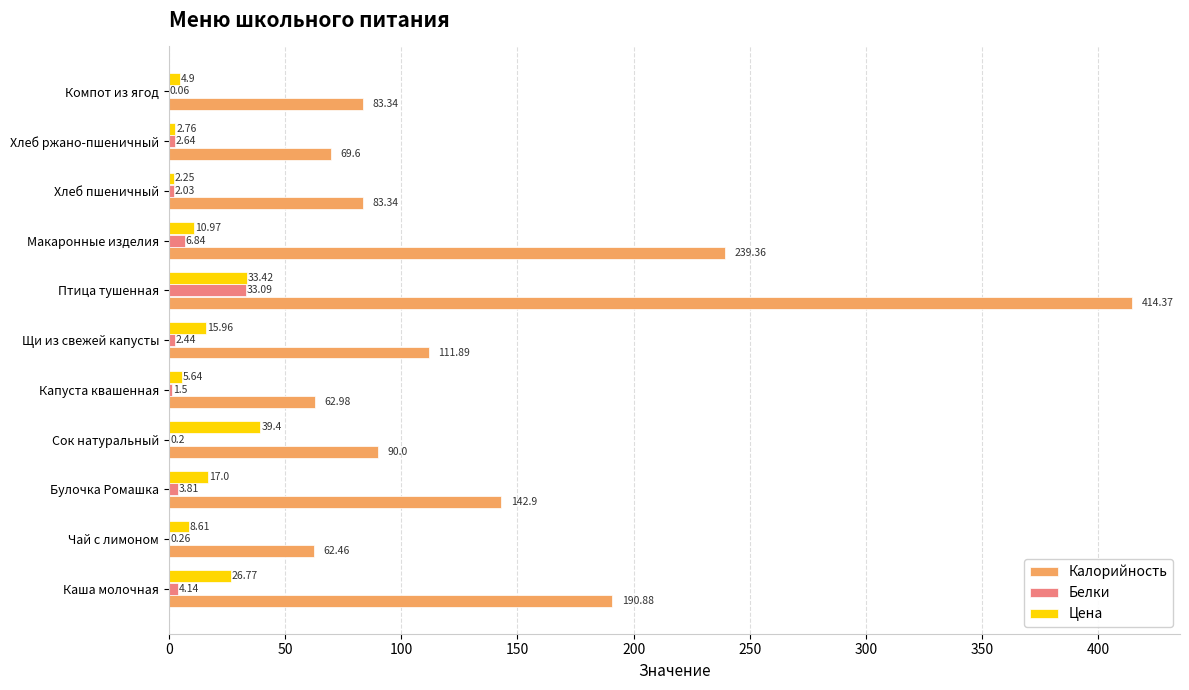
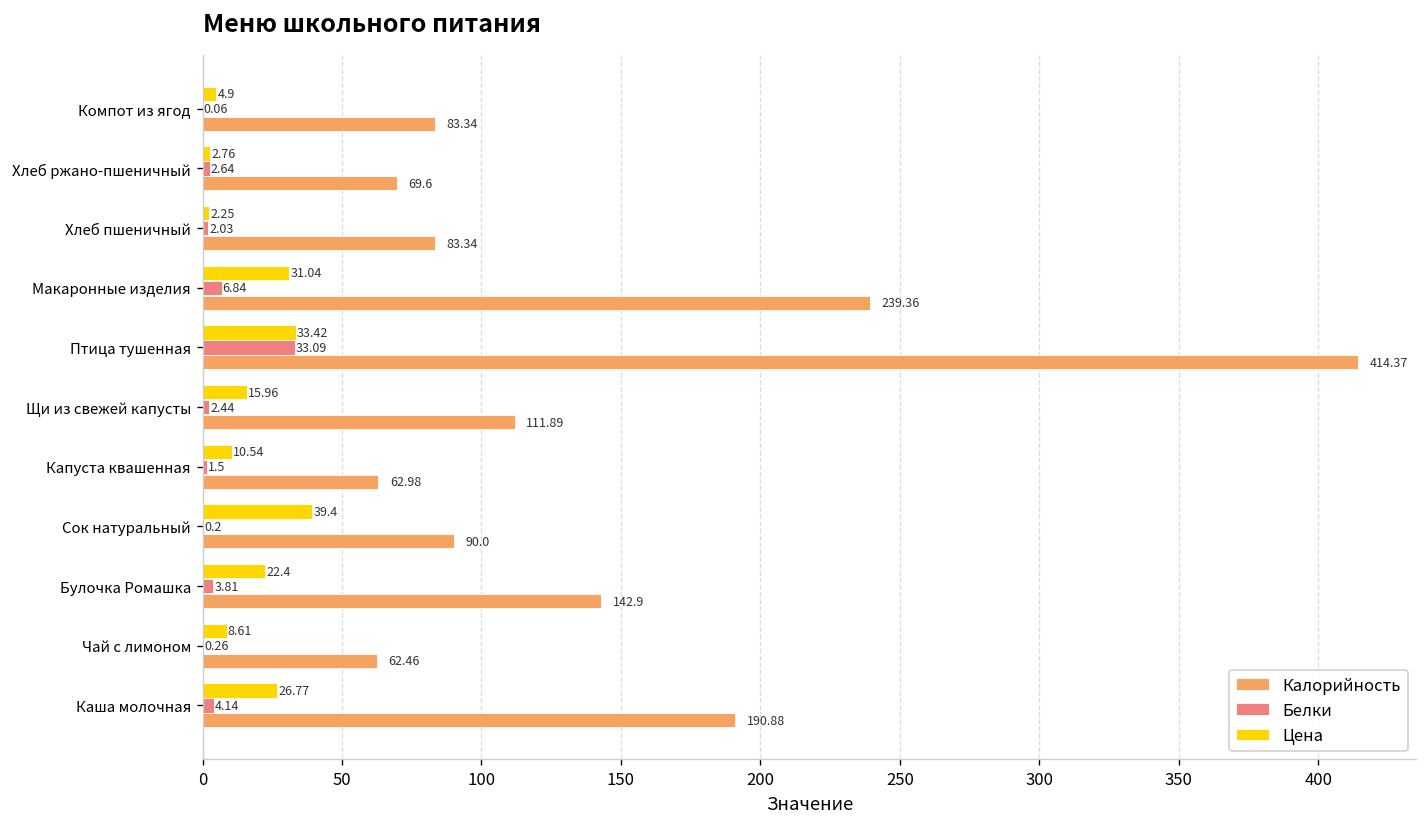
Цена, Макаронные изделия: 10.97 -> 31.04
Цена, Капуста квашенная: 5.64 -> 10.54
Цена, Булочка Ромашка: 17.0 -> 22.4
